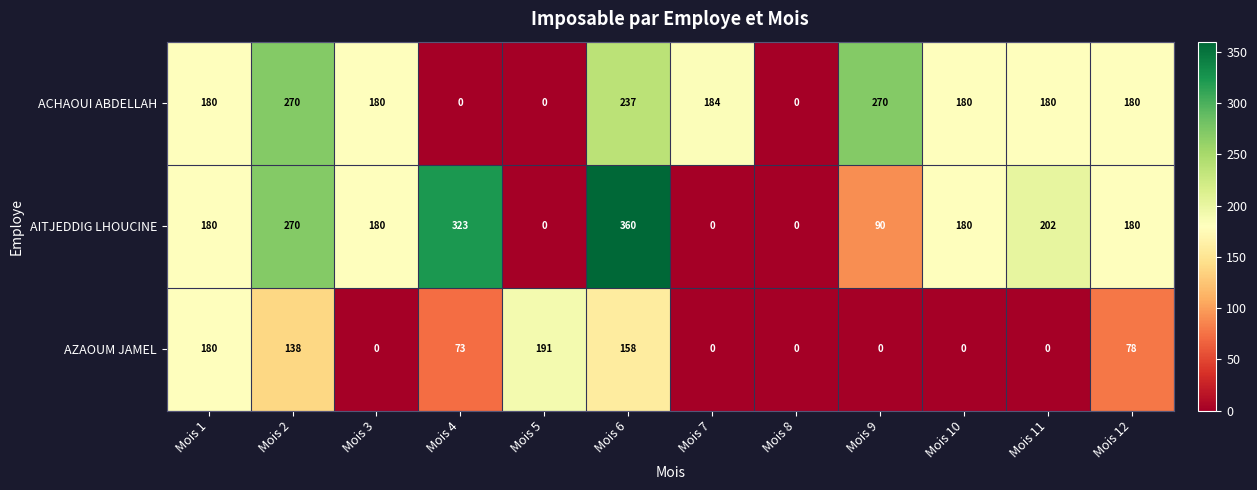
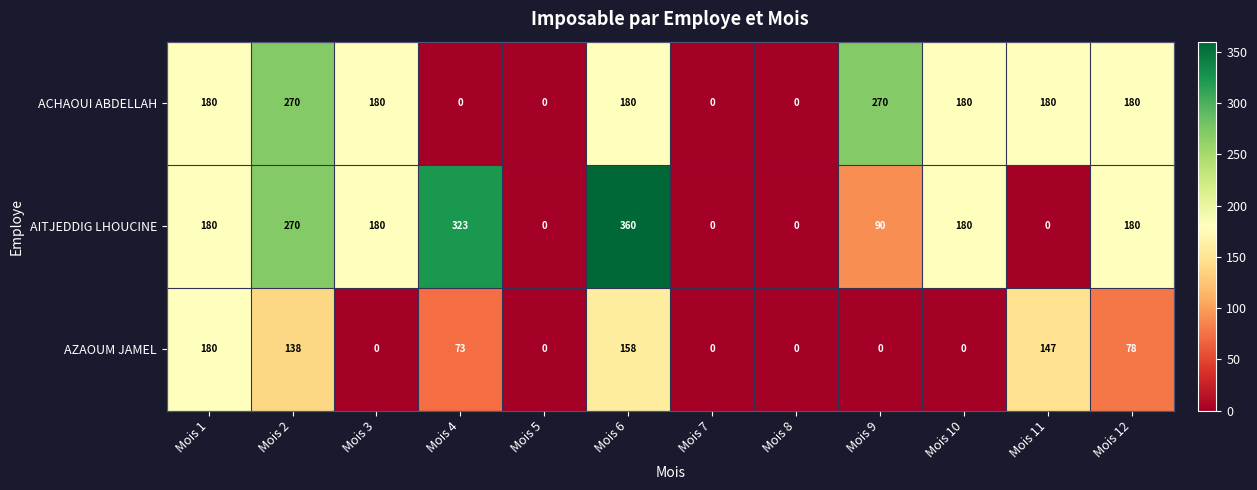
ACHAOUI ABDELLAH, Mois 6: 237 -> 180
ACHAOUI ABDELLAH, Mois 7: 184 -> 0
AITJEDDIG LHOUCINE, Mois 11: 202 -> 0
AZAOUM JAMEL, Mois 5: 191 -> 0
AZAOUM JAMEL, Mois 11: 0 -> 147
